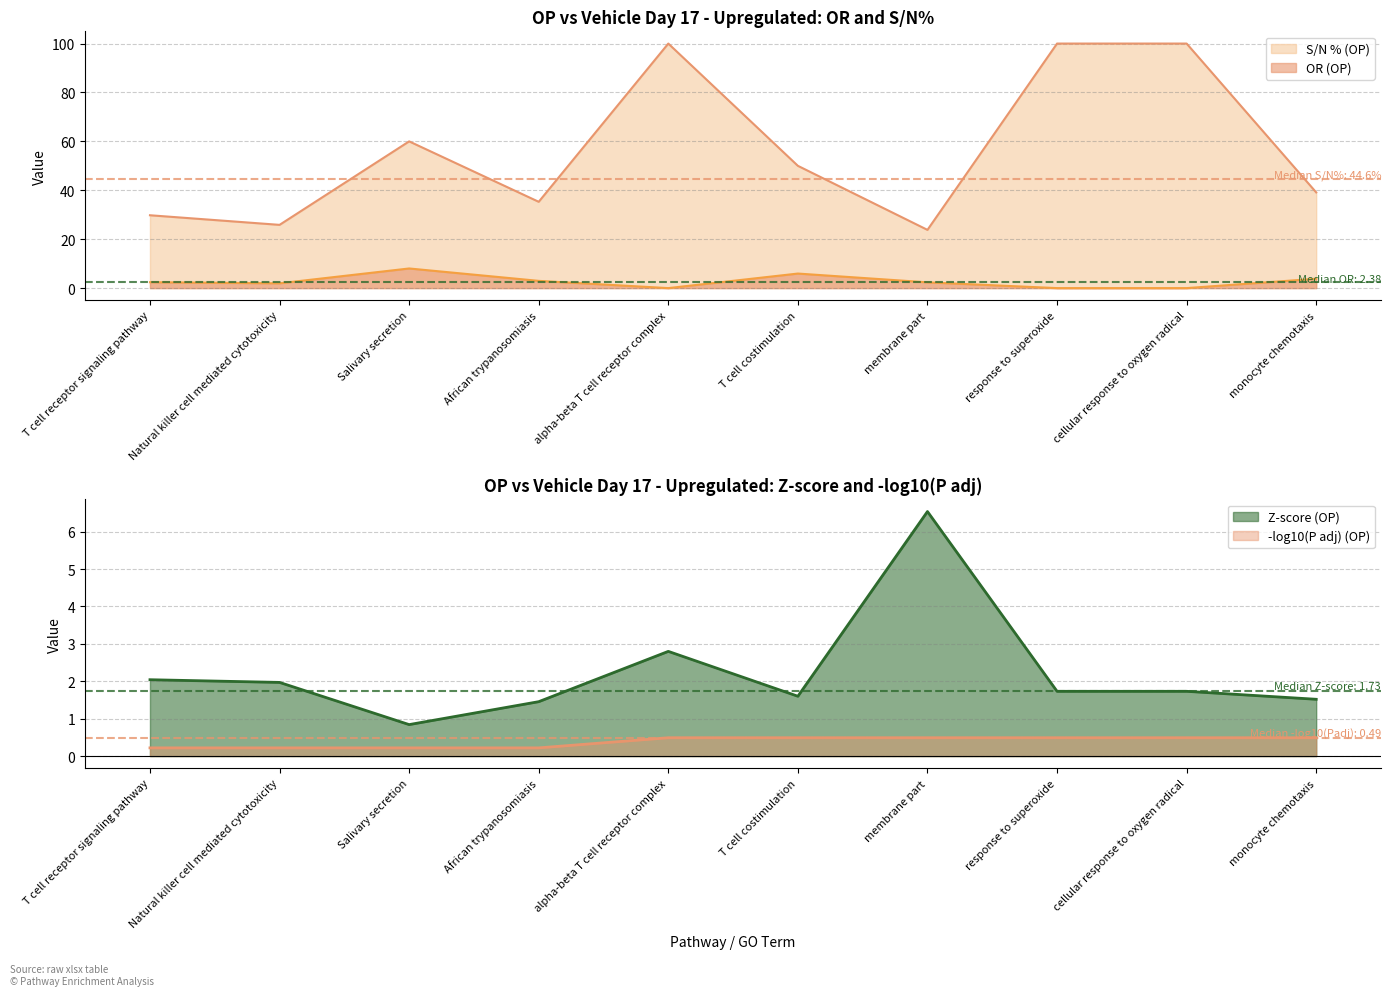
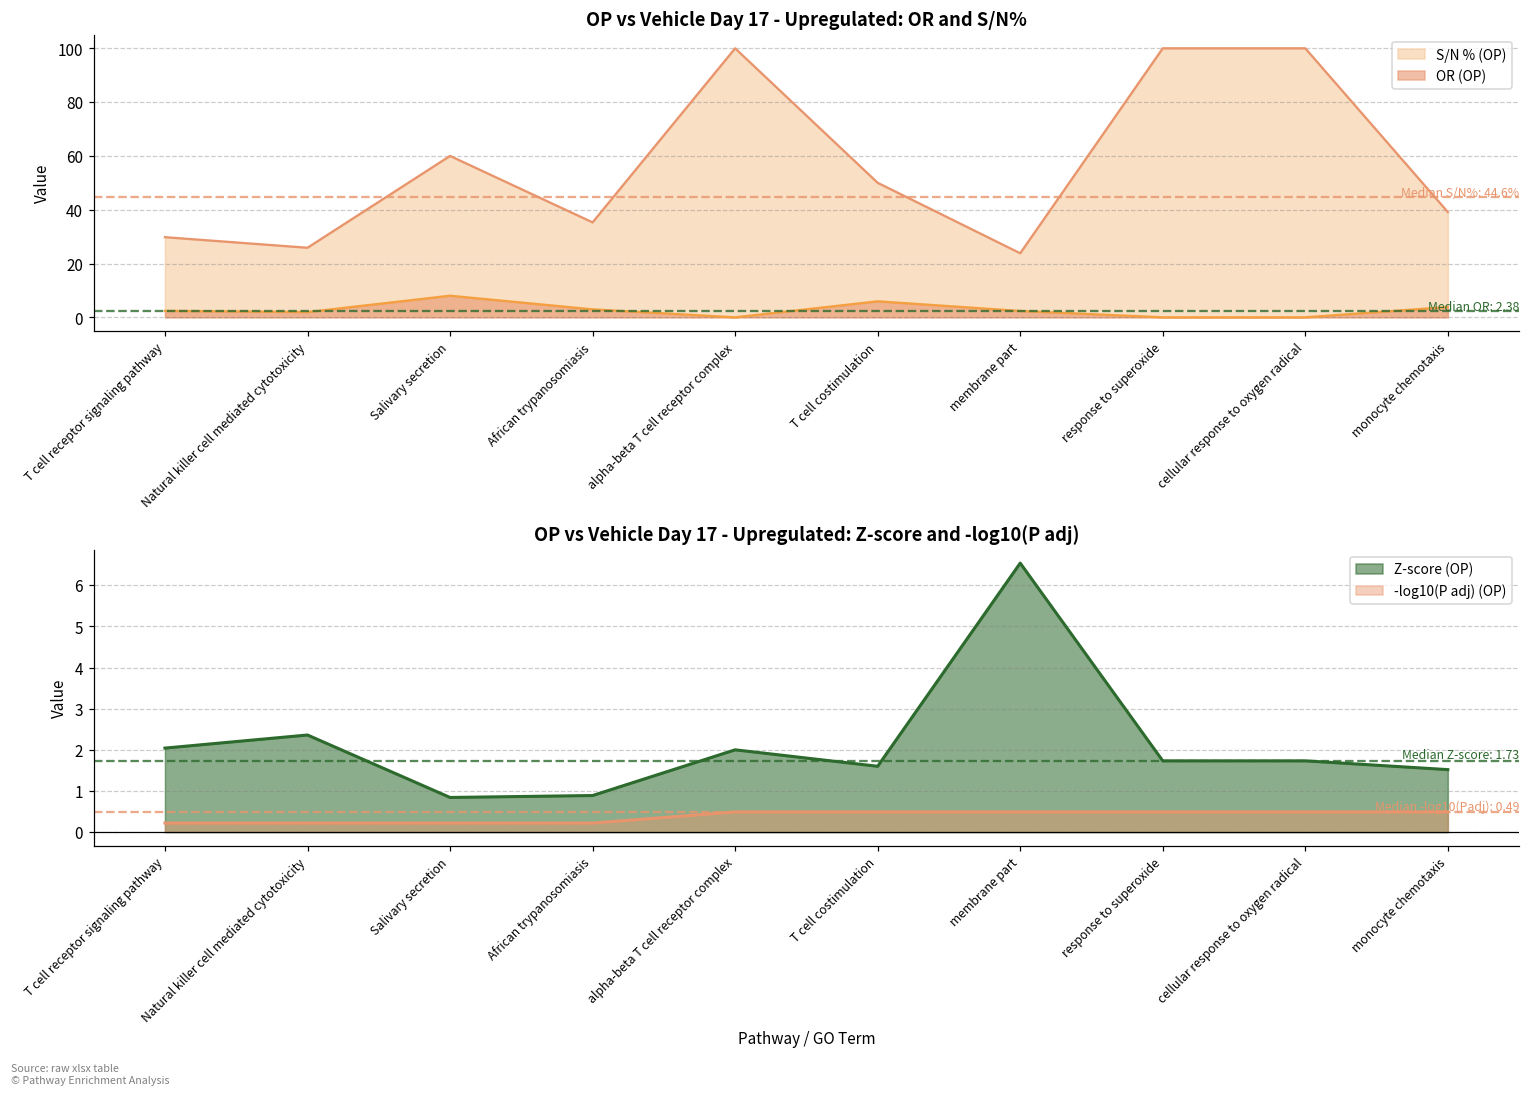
OP vs Vehicle Day 17 - Upregulated: Z-score and -log10(P adj), Z-score (OP), Natural killer cell mediated cytotoxicity: 2.0 -> 2.4
OP vs Vehicle Day 17 - Upregulated: Z-score and -log10(P adj), Z-score (OP), African trypanosomiasis: 1.5 -> 0.9
OP vs Vehicle Day 17 - Upregulated: Z-score and -log10(P adj), Z-score (OP), alpha-beta T cell receptor complex: 2.8 -> 2.0
